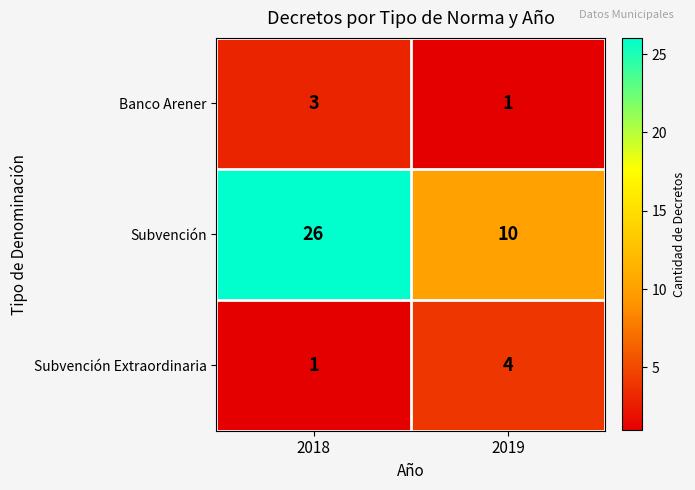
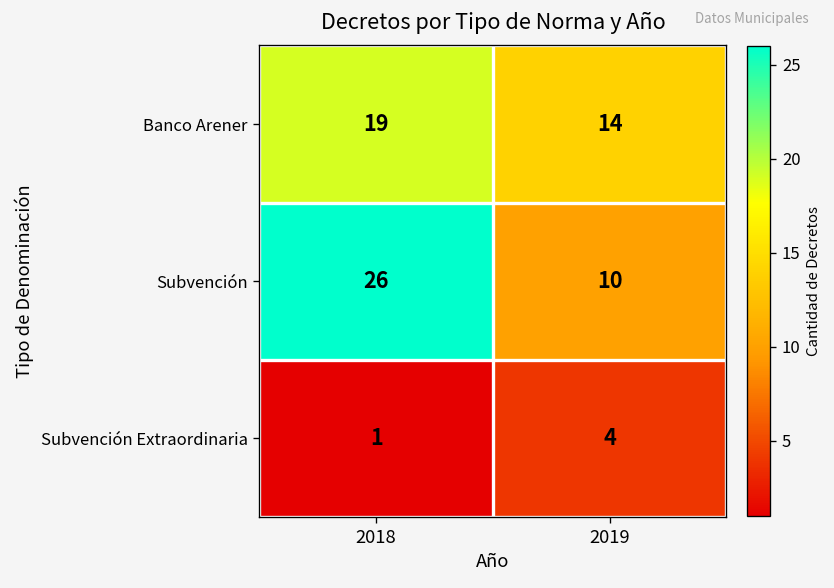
Banco Arener, 2018: 3 -> 19
Banco Arener, 2019: 1 -> 14
